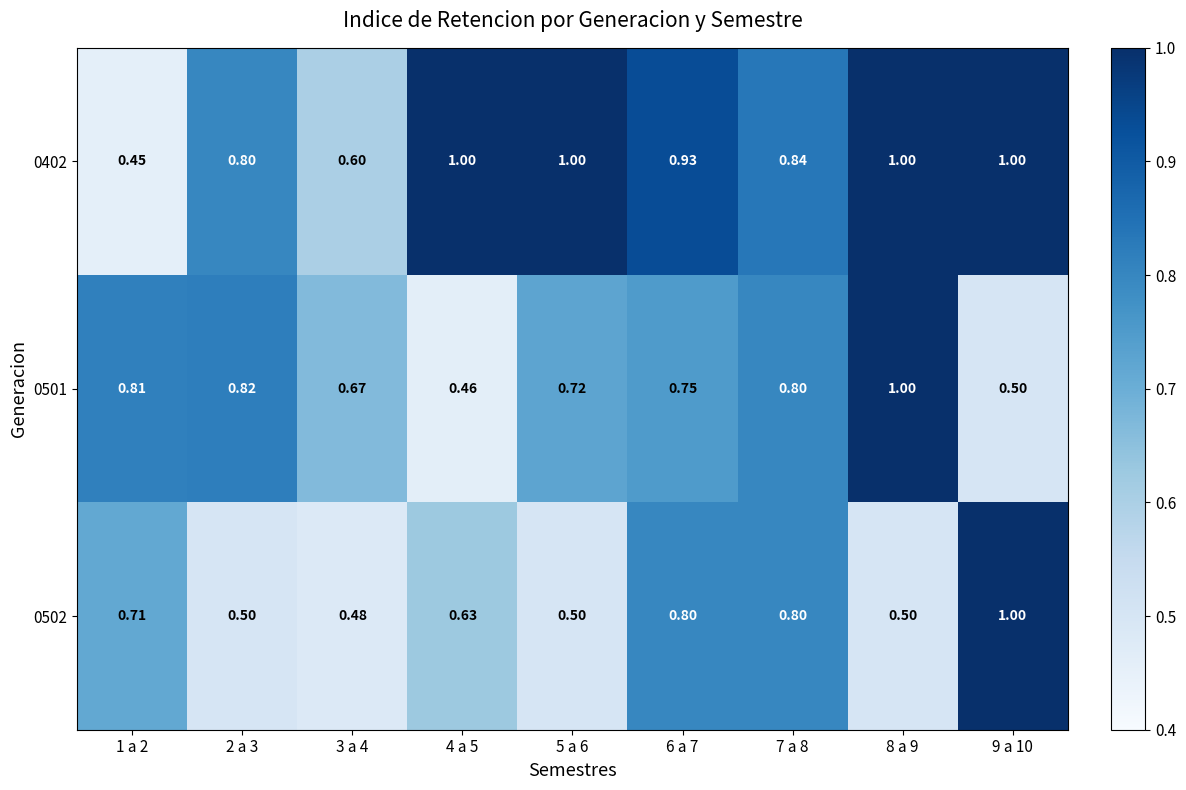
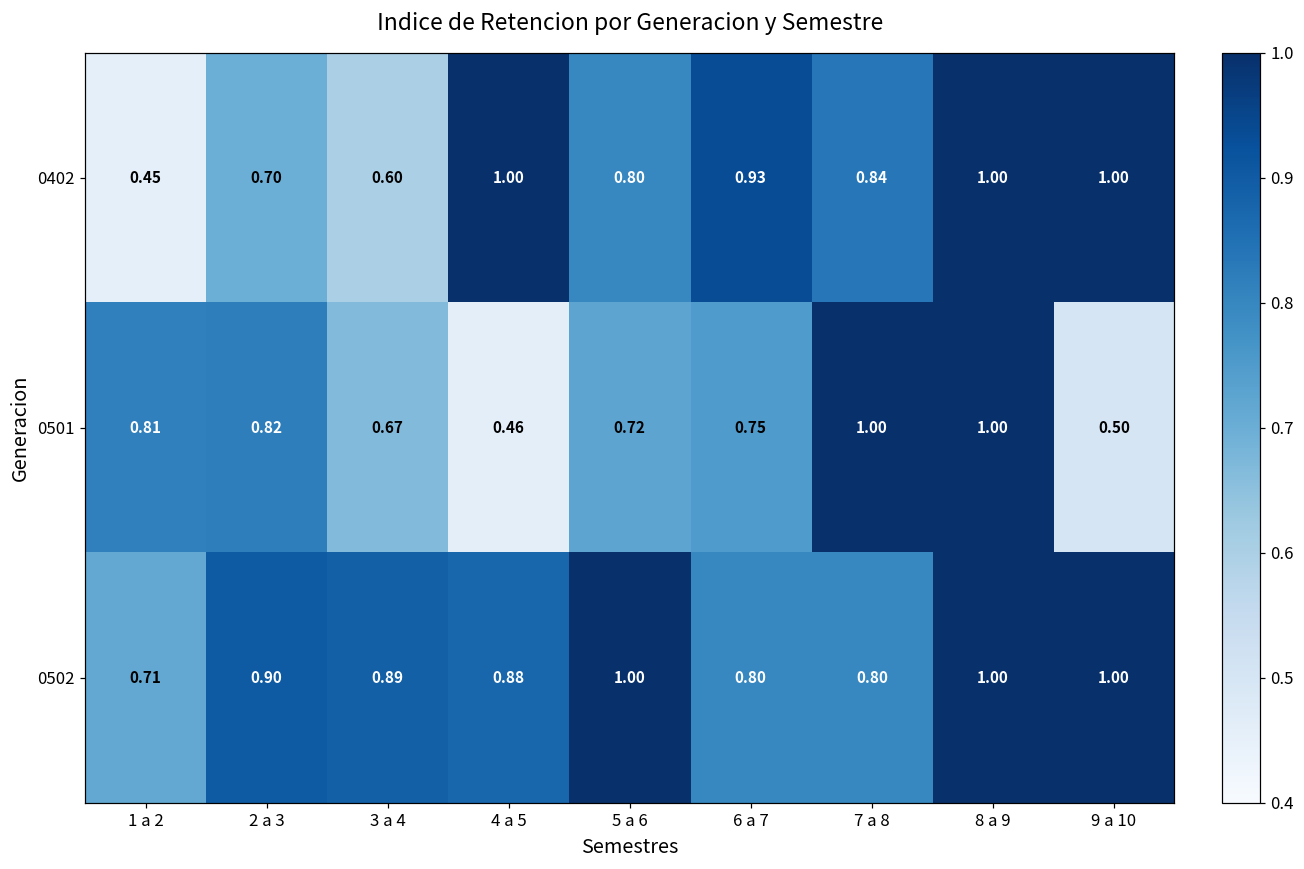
0402, 2 a 3: 0.80 -> 0.70
0402, 5 a 6: 1.00 -> 0.80
0501, 7 a 8: 0.80 -> 1.00
0502, 2 a 3: 0.50 -> 0.90
0502, 3 a 4: 0.48 -> 0.89
0502, 4 a 5: 0.63 -> 0.88
0502, 5 a 6: 0.50 -> 1.00
0502, 8 a 9: 0.50 -> 1.00
